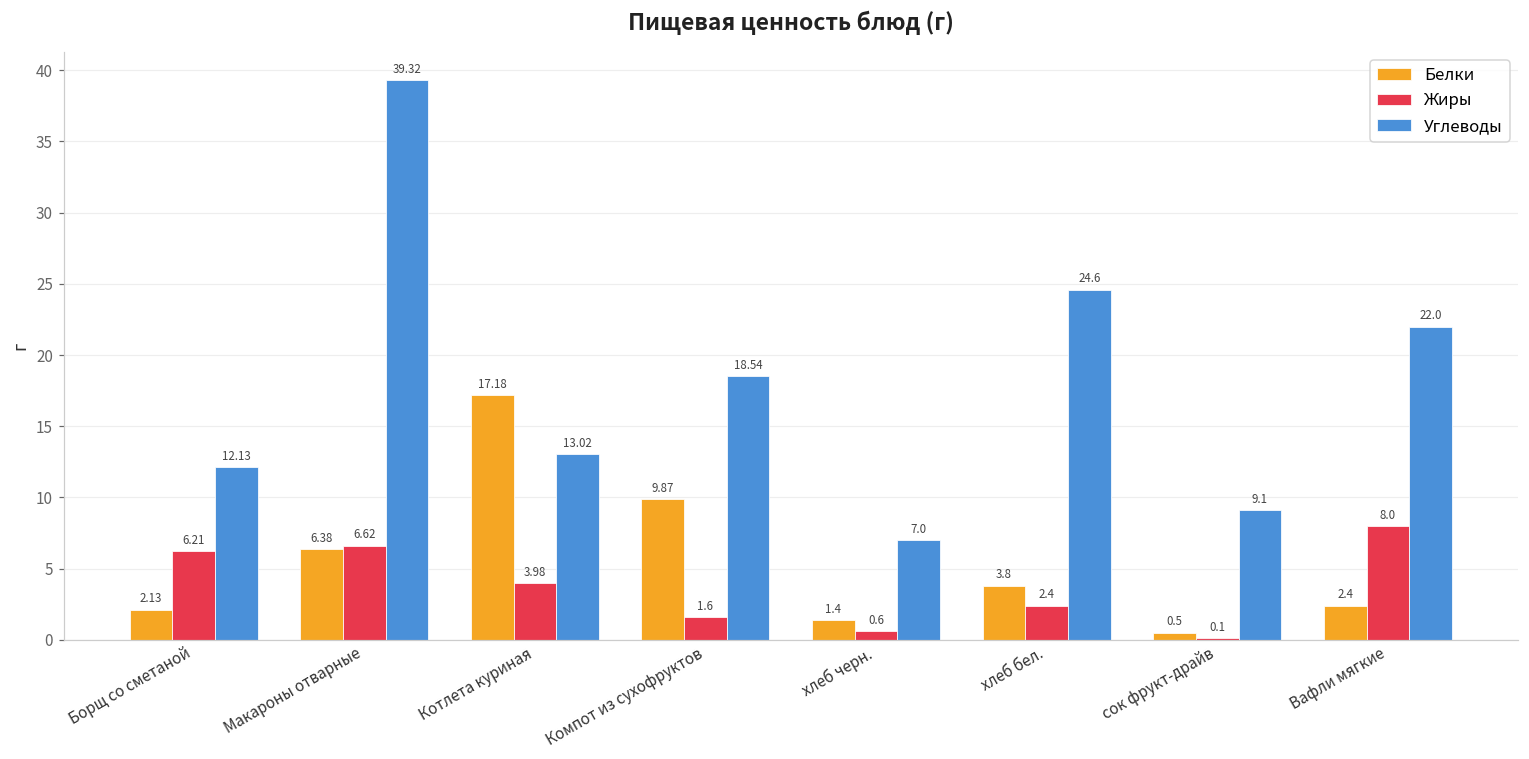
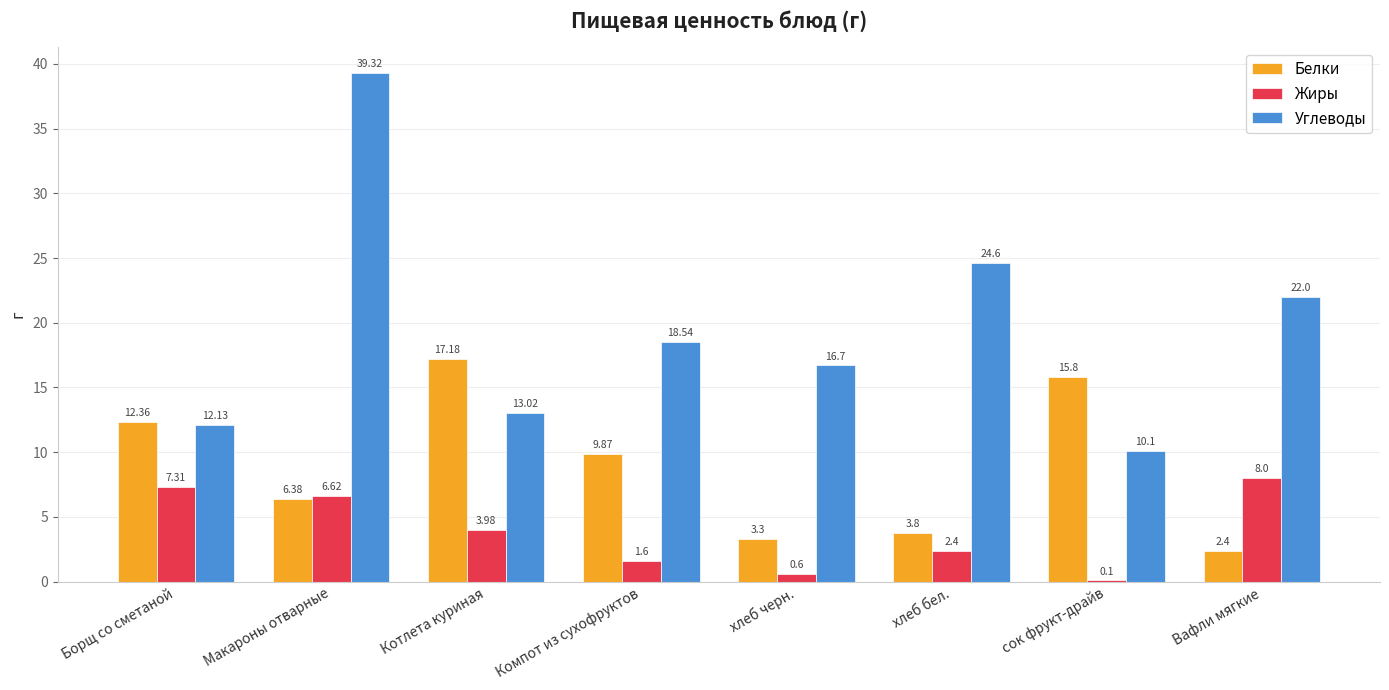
Белки, Борщ со сметаной: 2.13 -> 12.36
Жиры, Борщ со сметаной: 6.21 -> 7.31
Белки, хлеб черн.: 1.4 -> 3.3
Углеводы, хлеб черн.: 7.0 -> 16.7
Белки, сок фрукт-драйв: 0.5 -> 15.8
Углеводы, сок фрукт-драйв: 9.1 -> 10.1
